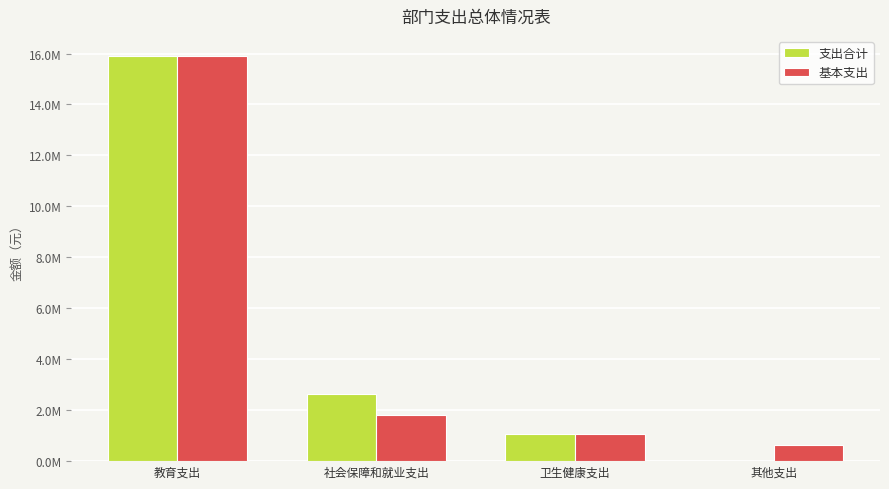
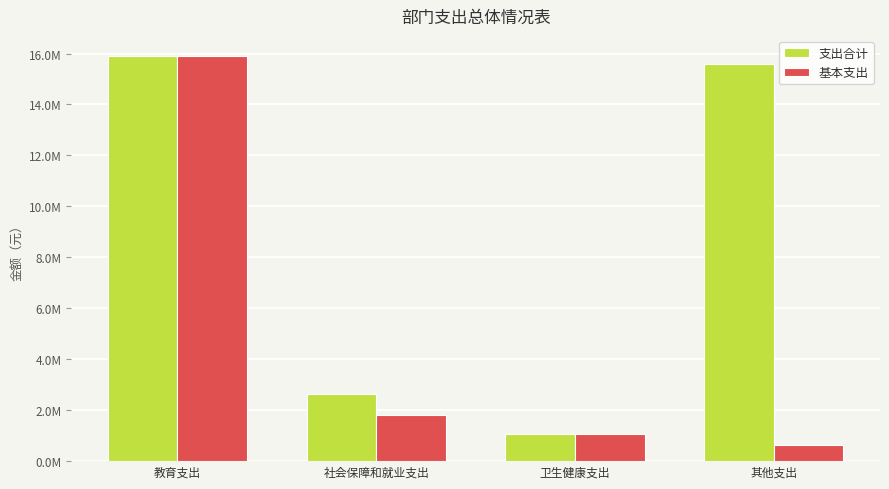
支出合计, 其他支出: 0 -> 15600000
